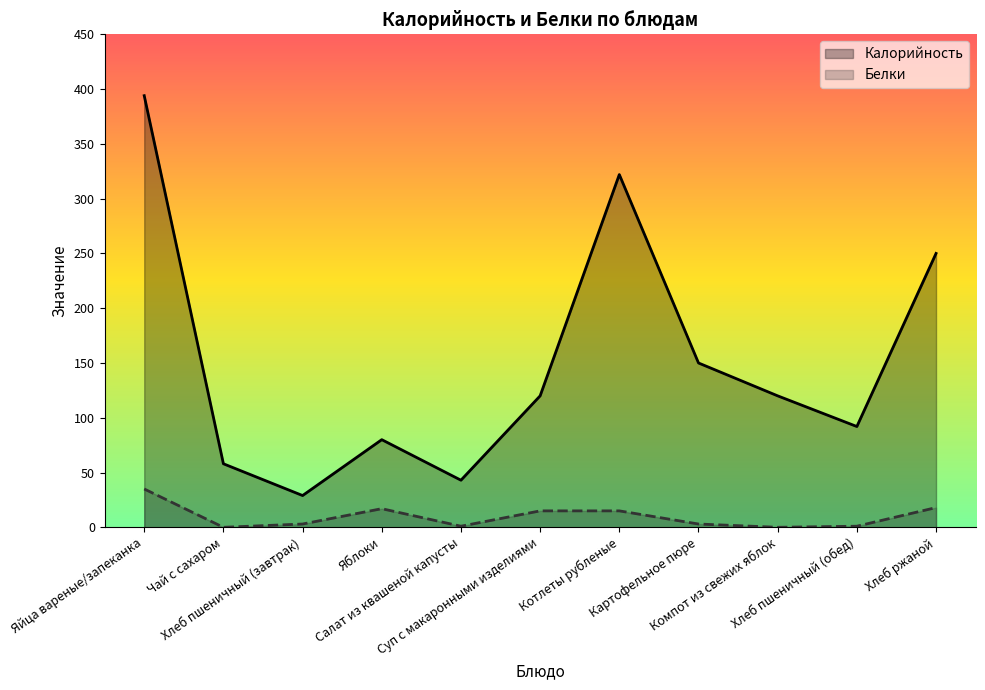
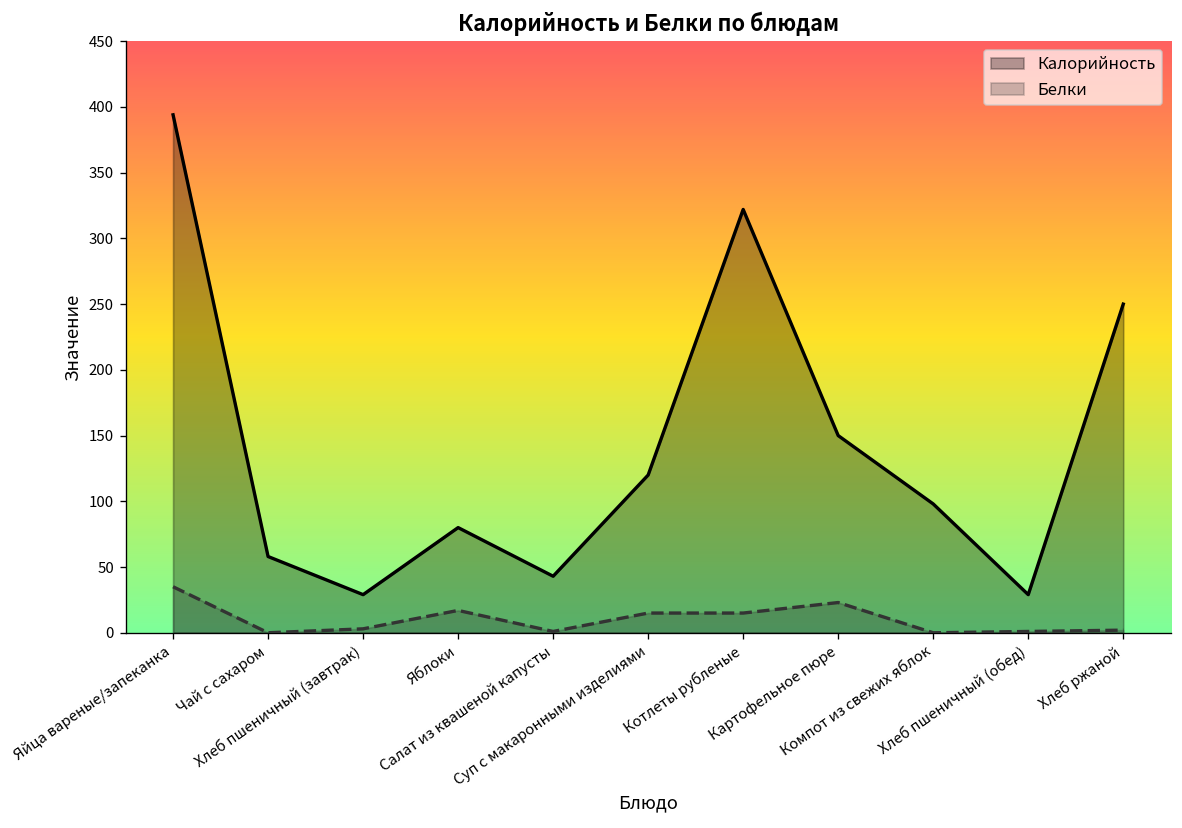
Белки, Картофельное пюре: 3 -> 23
Калорийность, Компот из свежих яблок: 120 -> 98
Калорийность, Хлеб пшеничный (обед): 92 -> 29
Белки, Хлеб ржаной: 18 -> 2
